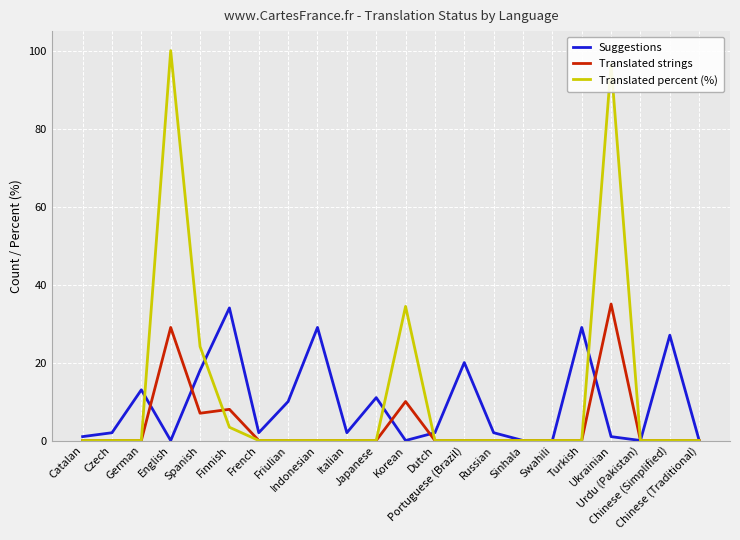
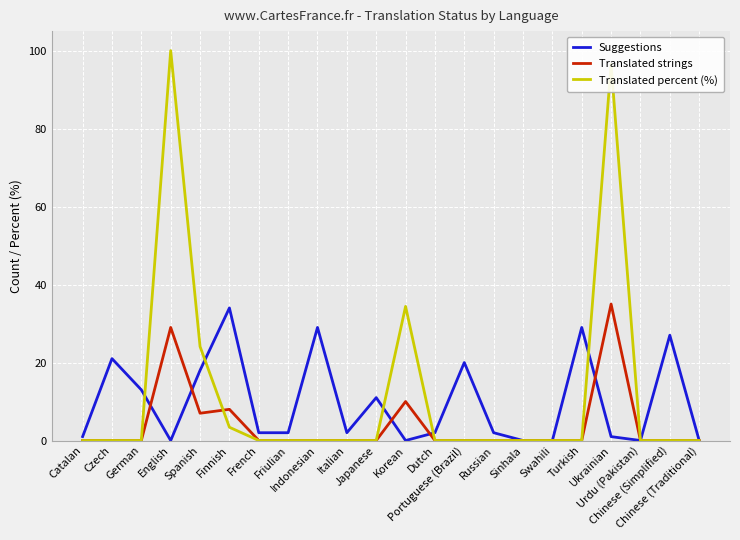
Suggestions, Czech: 2 -> 21
Suggestions, Friulian: 10 -> 2
